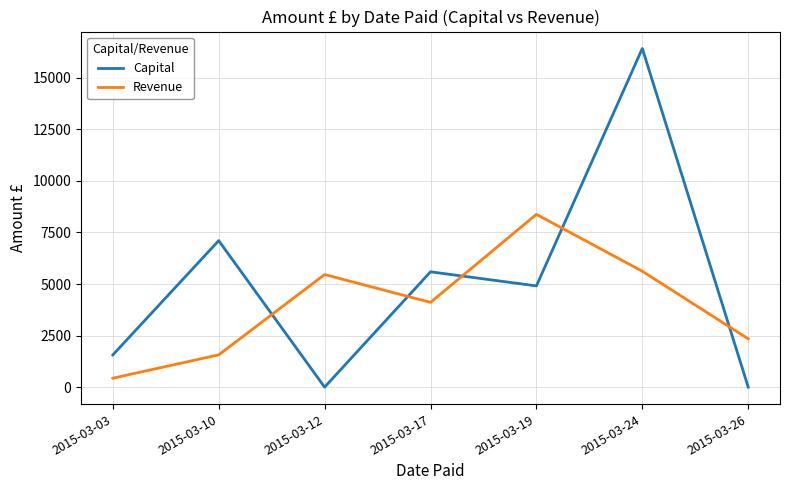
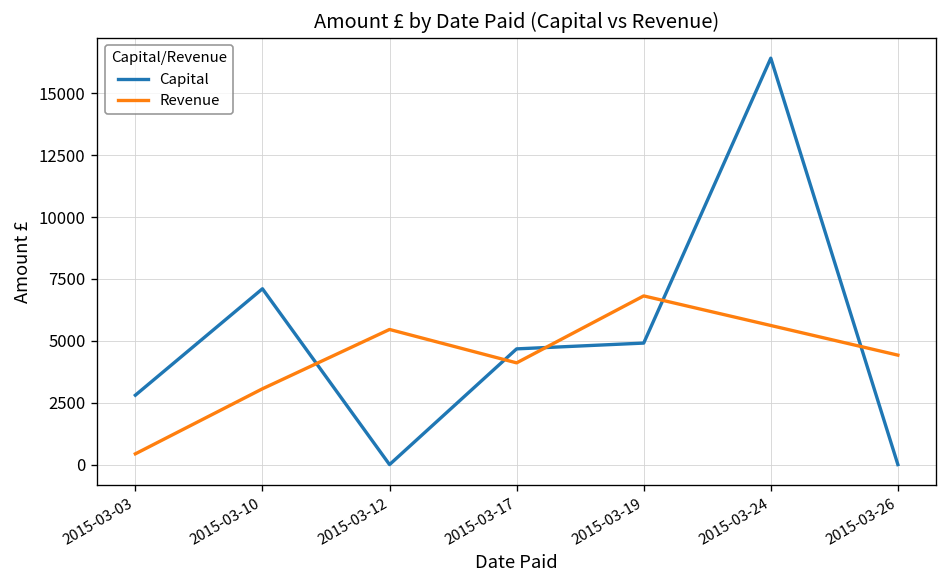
Capital, 2015-03-03: 1600 -> 2800
Revenue, 2015-03-10: 1600 -> 3100
Capital, 2015-03-17: 5600 -> 4700
Revenue, 2015-03-19: 8400 -> 6800
Revenue, 2015-03-26: 2300 -> 4400
